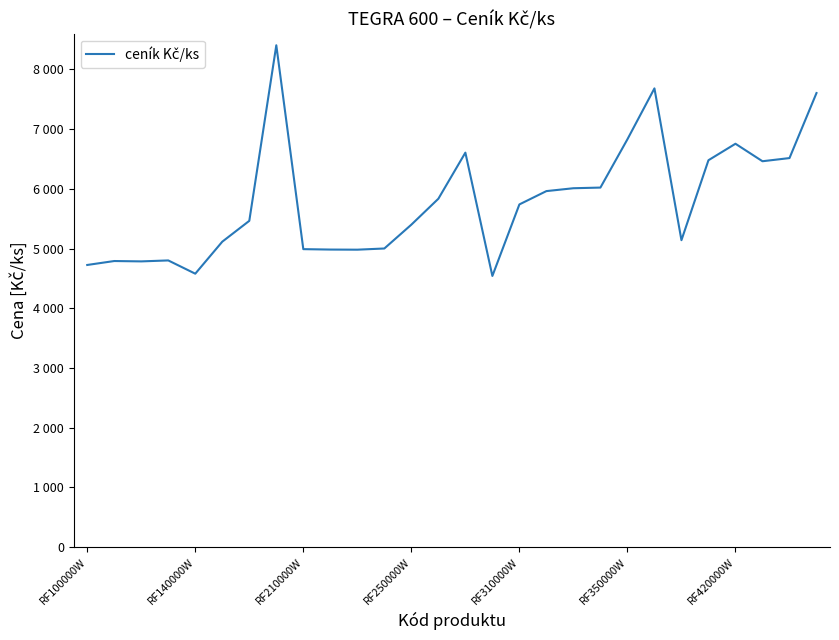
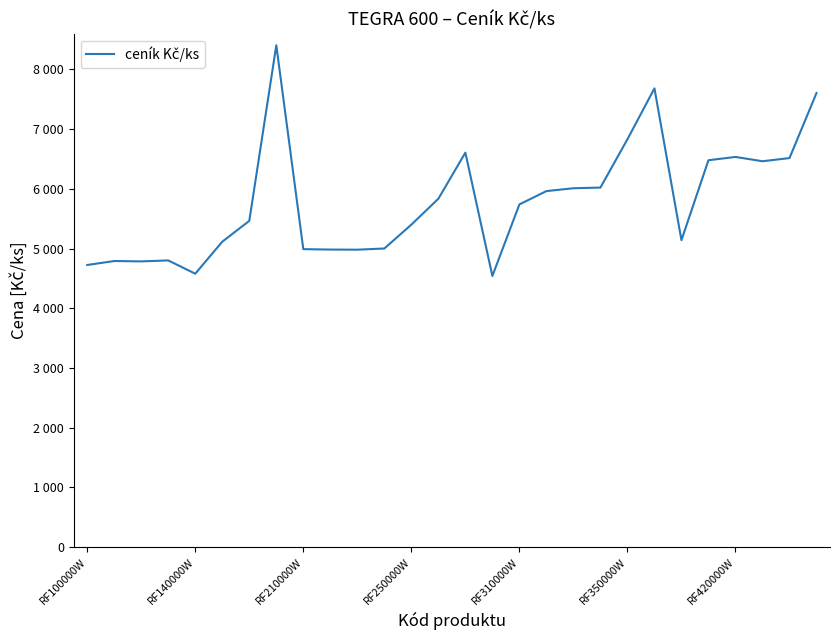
RF420000W: 6800 -> 6500
